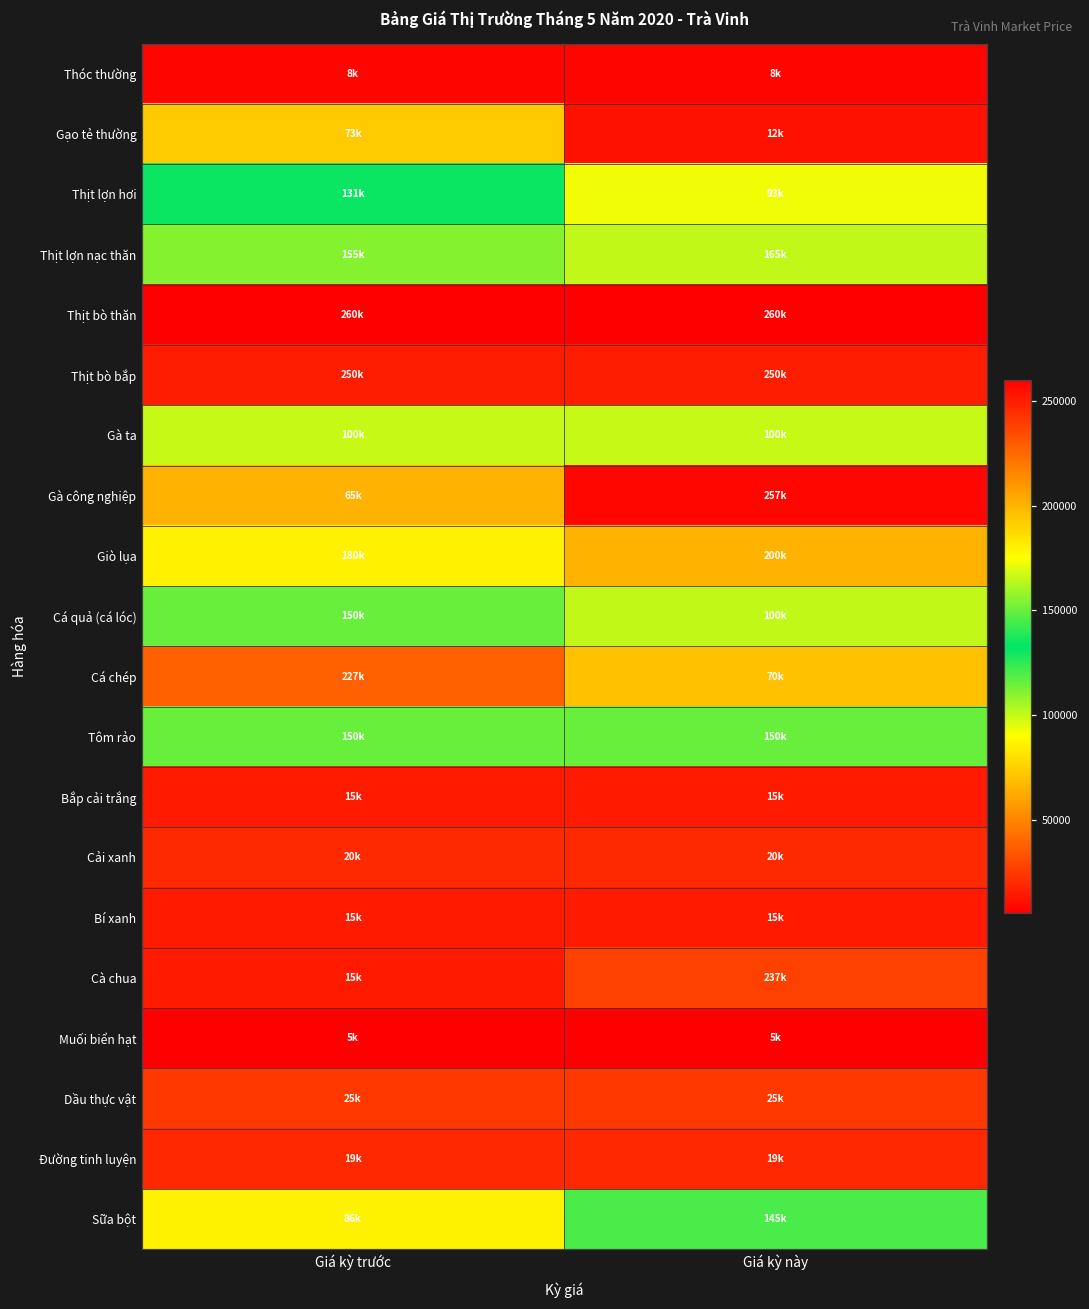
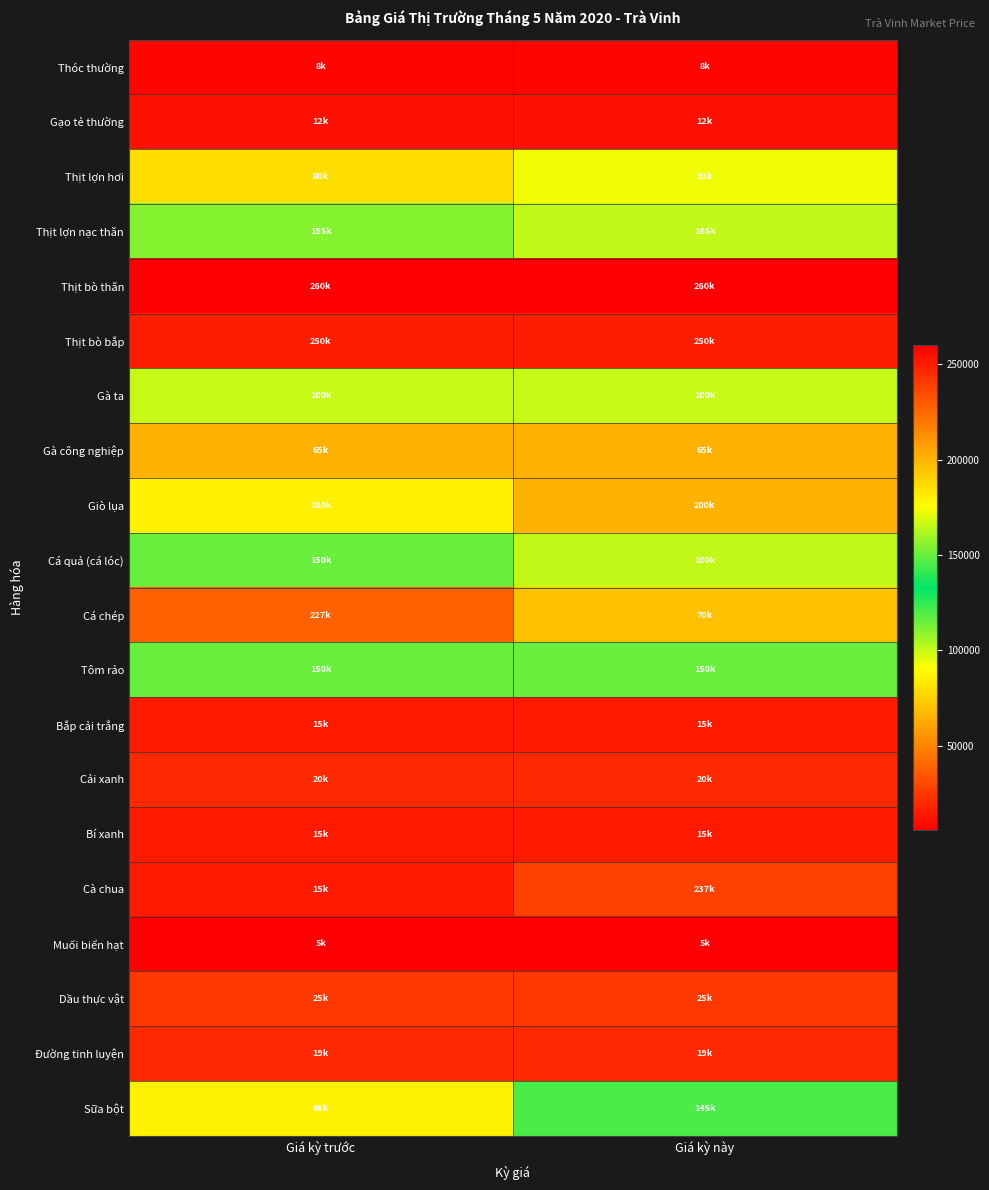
Gạo tẻ thường, Giá kỳ trước: 73k -> 12k
Thịt lợn hơi, Giá kỳ trước: 131k -> 80k
Gà công nghiệp, Giá kỳ này: 257k -> 65k
